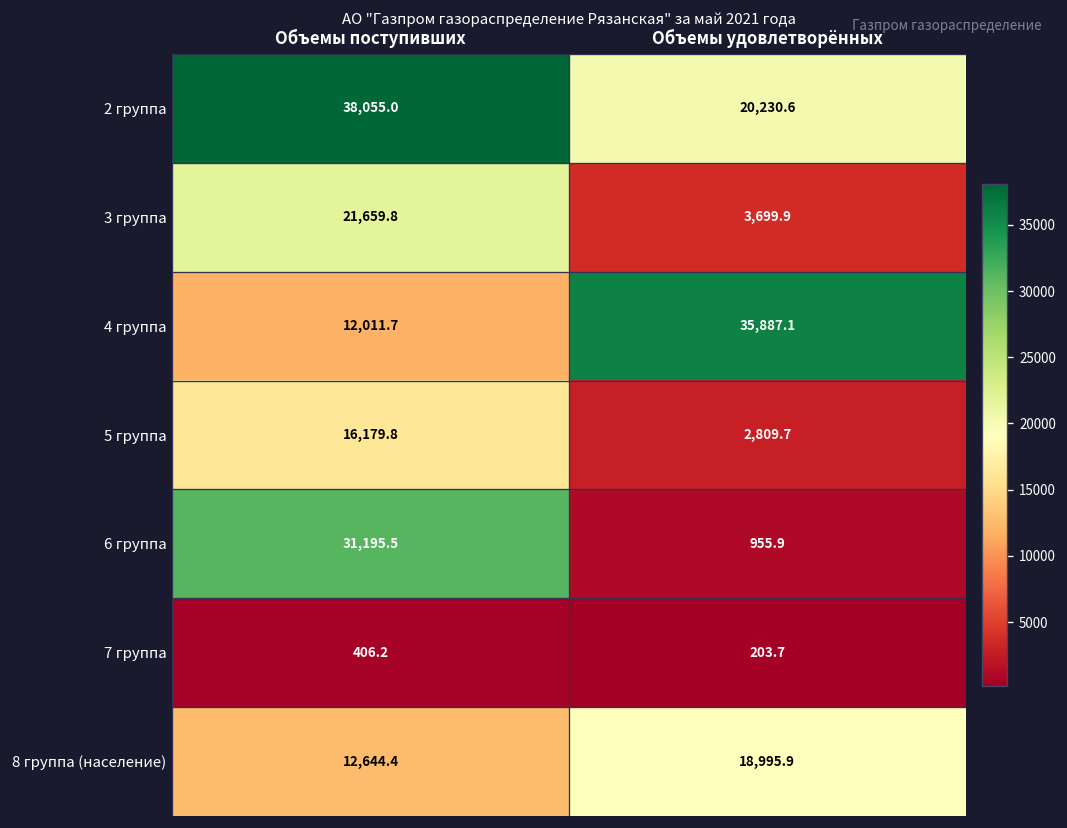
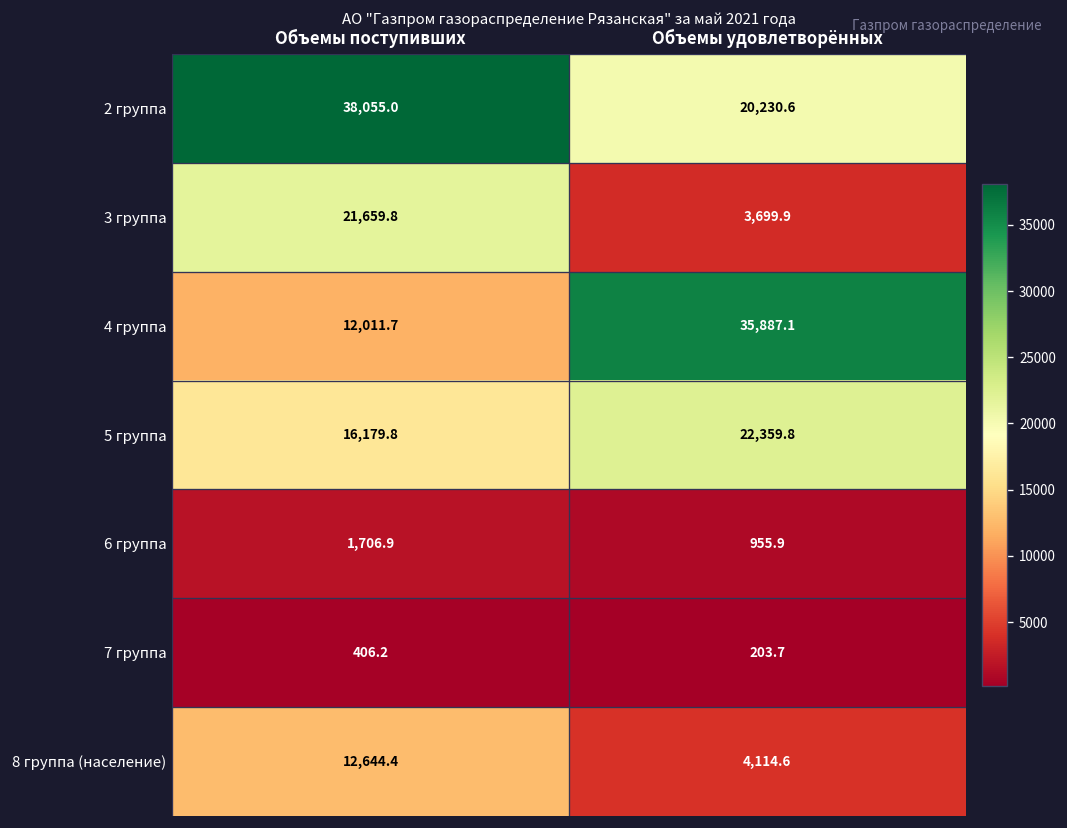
5 группа, Объемы удовлетворённых: 2,809.7 -> 22,359.8
6 группа, Объемы поступивших: 31,195.5 -> 1,706.9
8 группа (население), Объемы удовлетворённых: 18,995.9 -> 4,114.6
